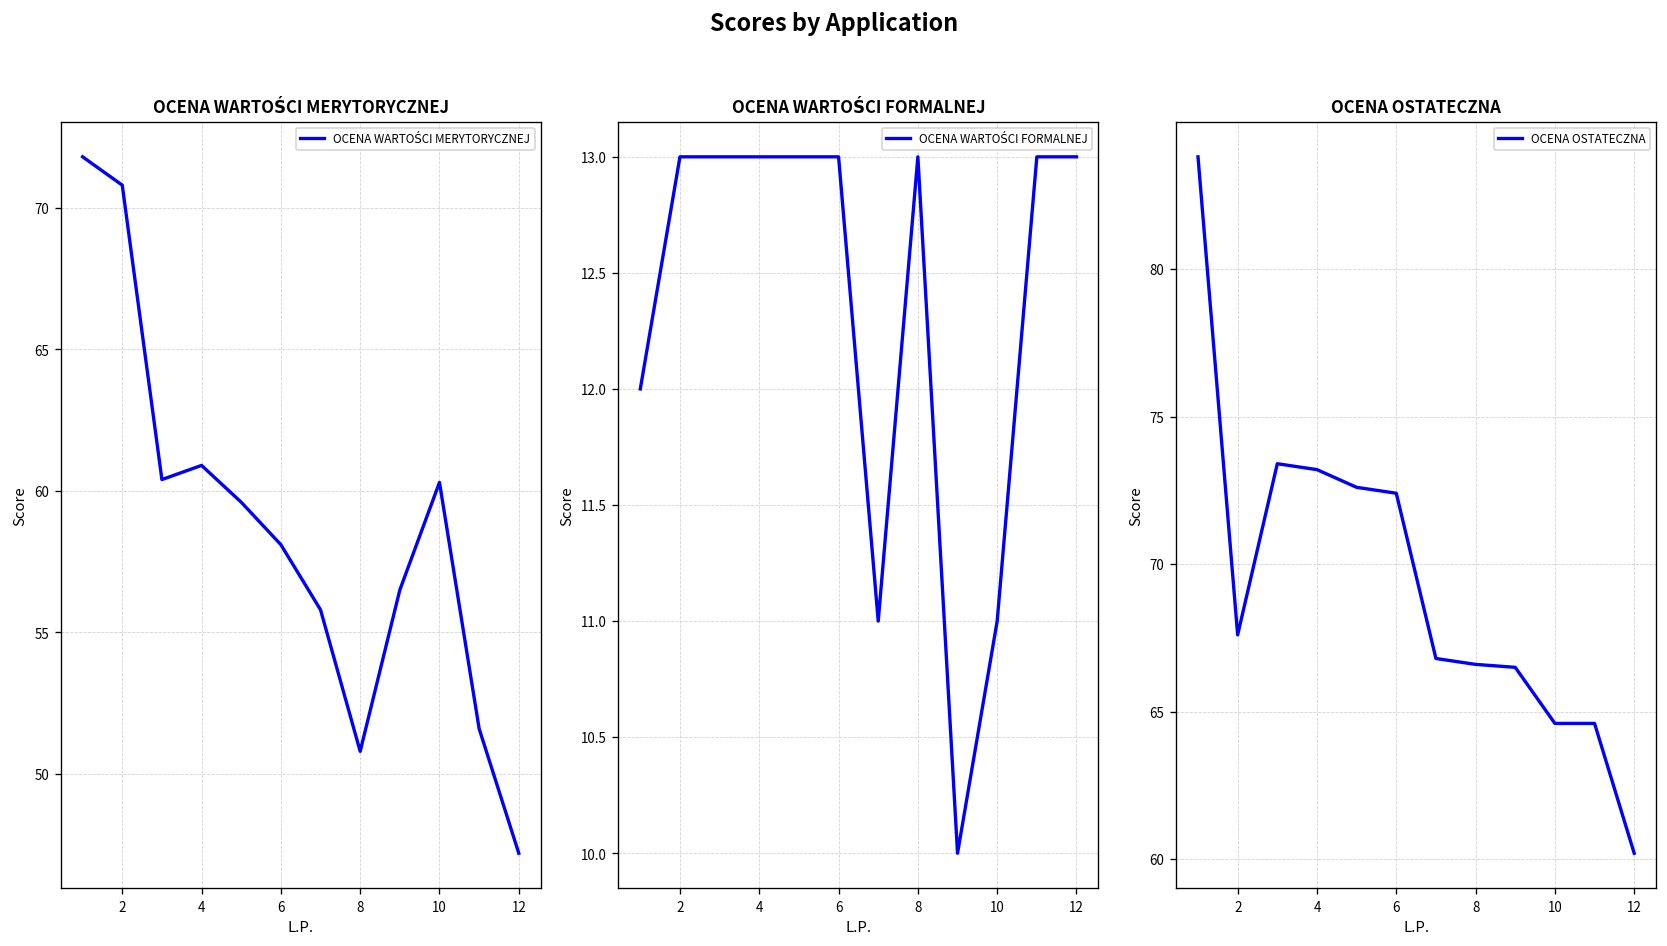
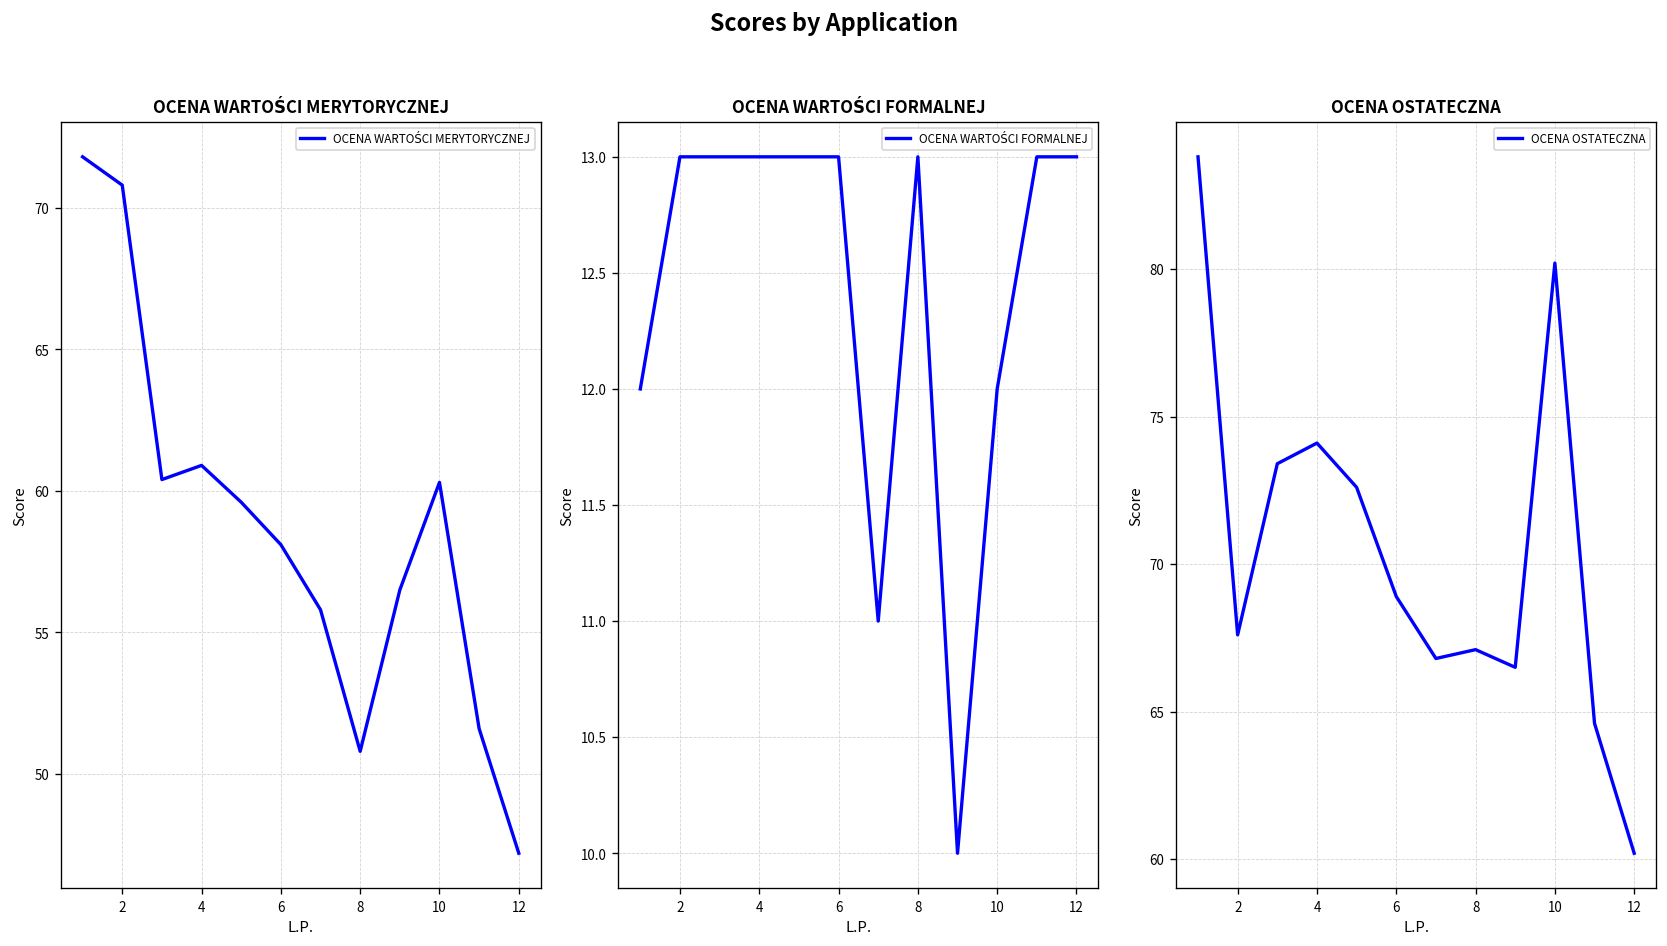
OCENA WARTOŚCI FORMALNEJ, 10: 11 -> 12
OCENA OSTATECZNA, 4: 73.2 -> 74.1
OCENA OSTATECZNA, 6: 72.4 -> 68.9
OCENA OSTATECZNA, 8: 66.6 -> 67.1
OCENA OSTATECZNA, 10: 64.6 -> 80.2
